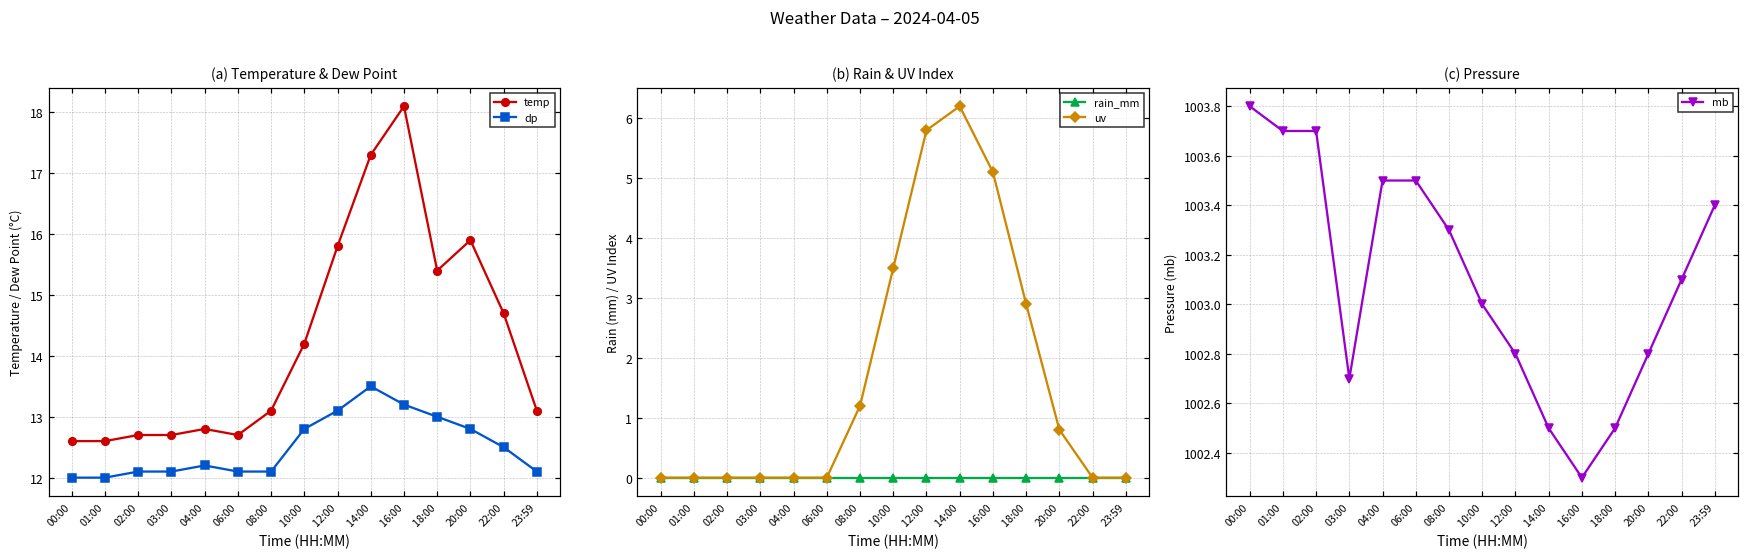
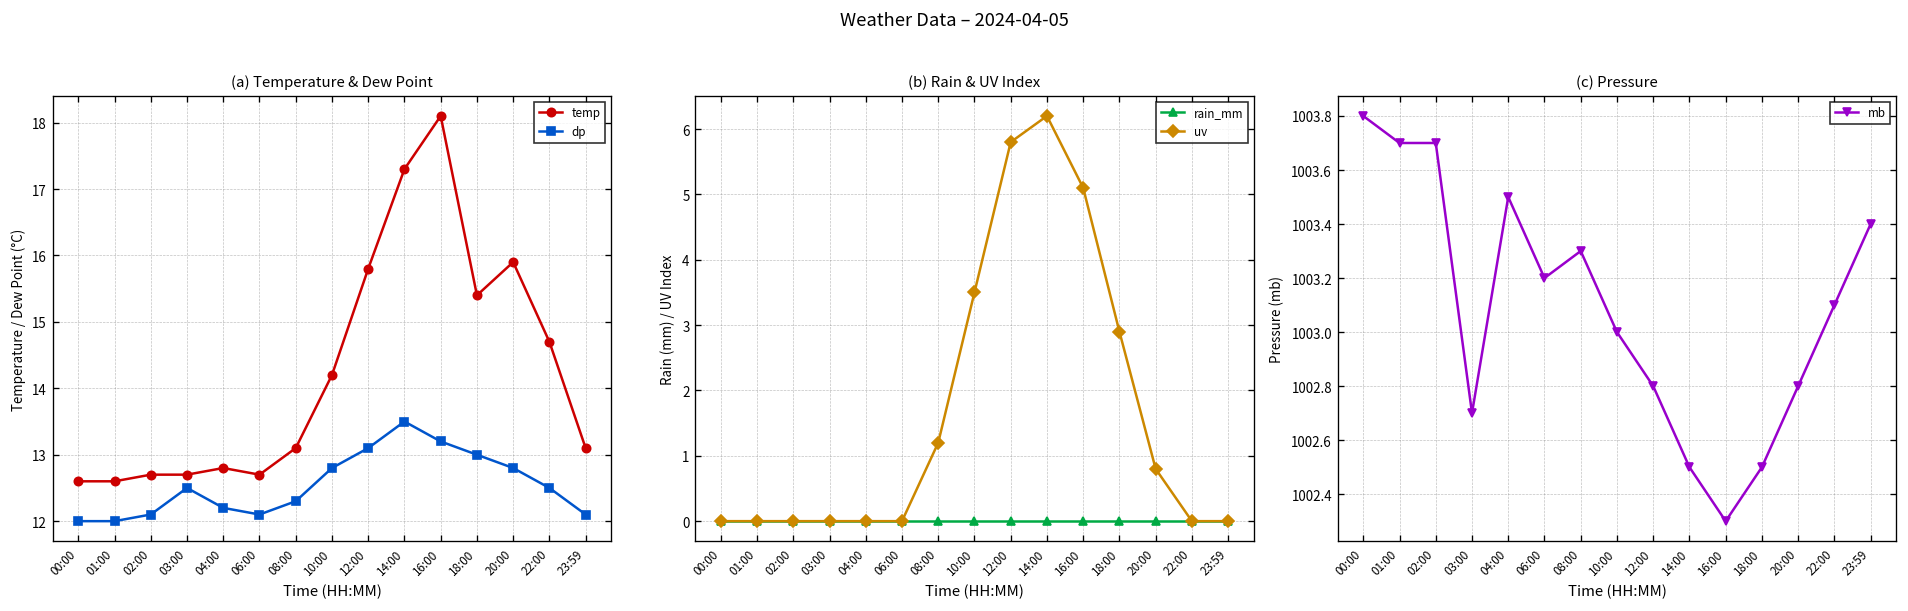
(a) Temperature & Dew Point, dp, 03:00: 12.1 -> 12.5
(a) Temperature & Dew Point, dp, 08:00: 12.1 -> 12.3
(c) Pressure, 06:00: 1003.5 -> 1003.2
